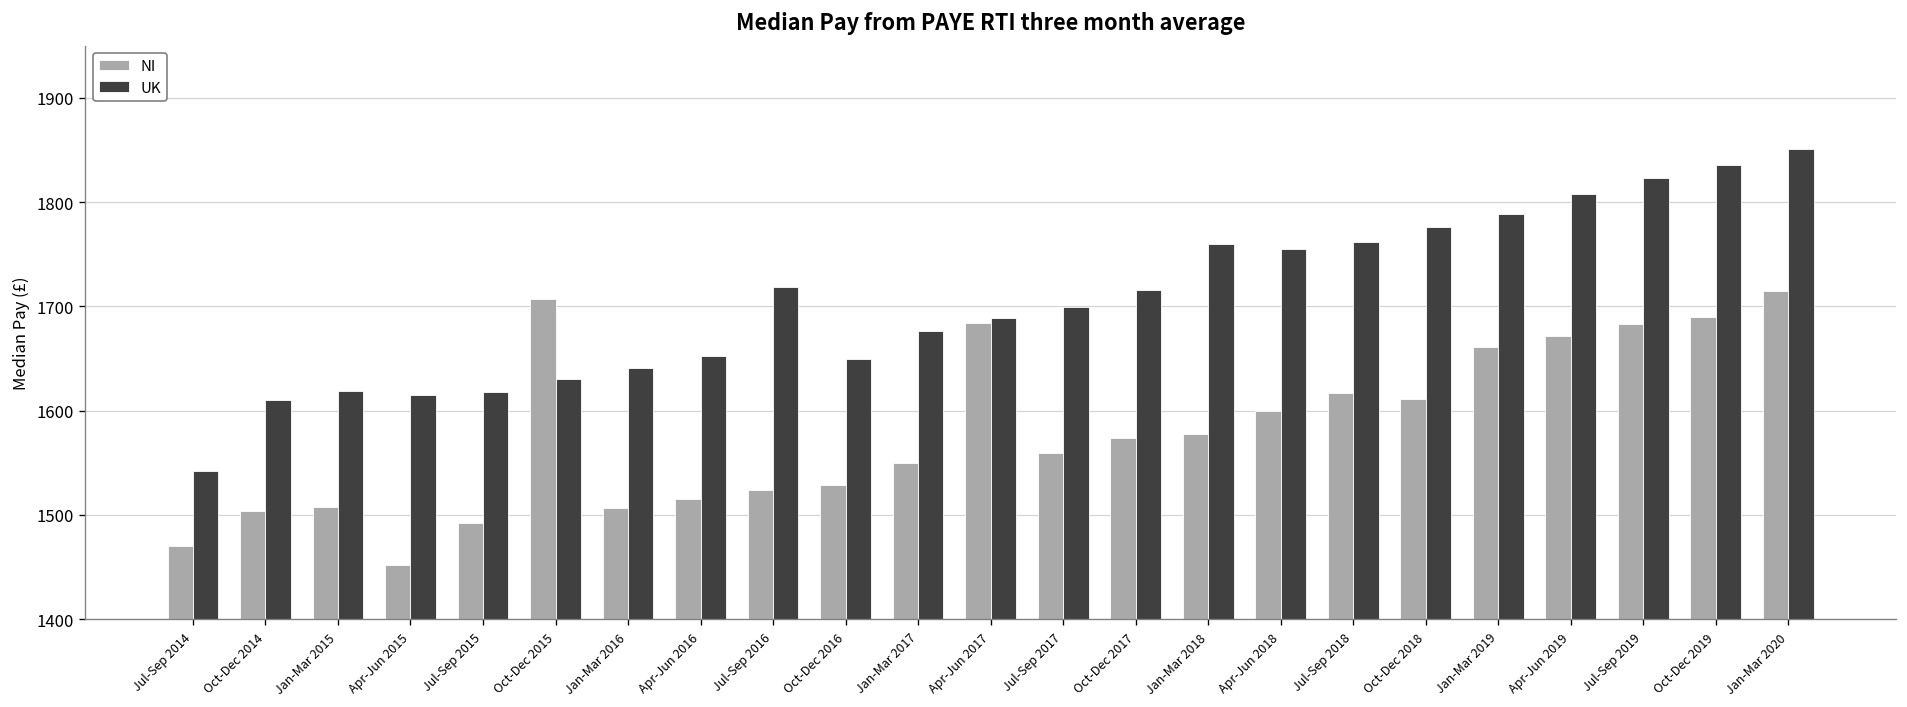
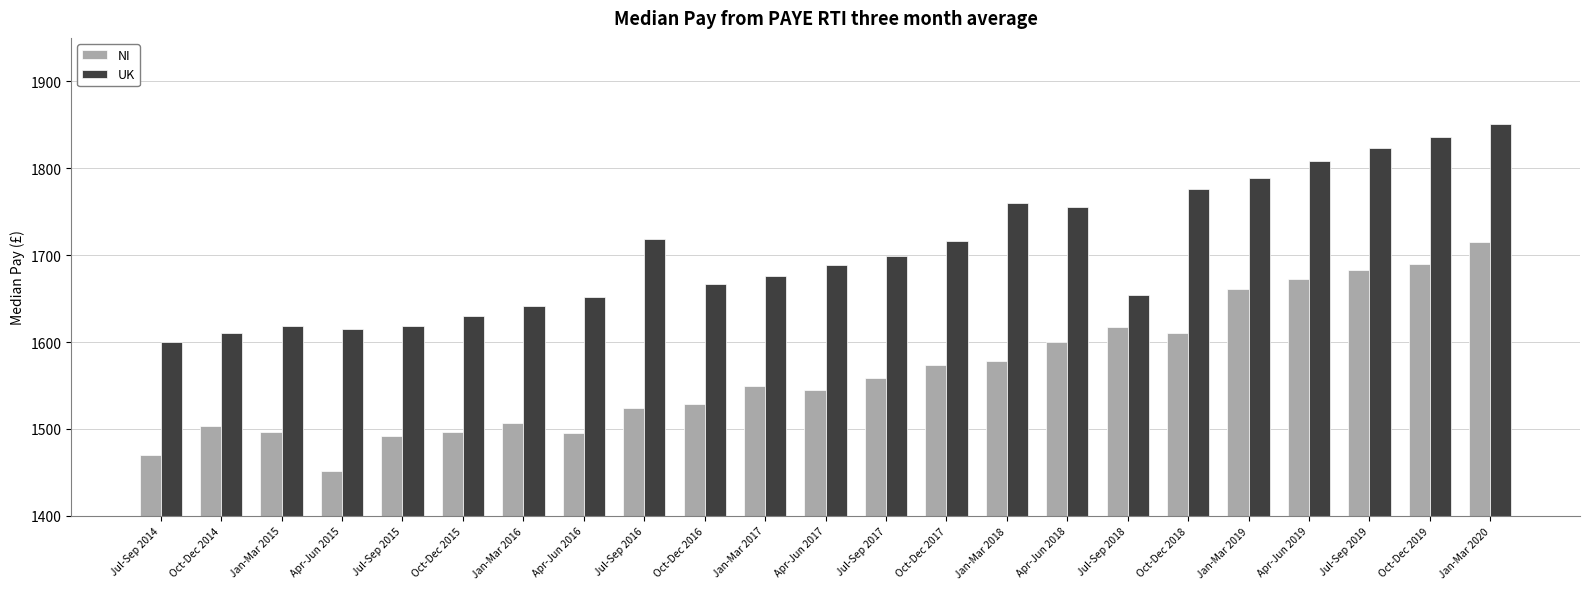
UK, Jul-Sep 2014: 1540 -> 1600
NI, Jan-Mar 2015: 1510 -> 1500
NI, Oct-Dec 2015: 1710 -> 1500
NI, Apr-Jun 2016: 1520 -> 1500
UK, Oct-Dec 2016: 1650 -> 1670
NI, Apr-Jun 2017: 1680 -> 1550
UK, Jul-Sep 2018: 1760 -> 1650
